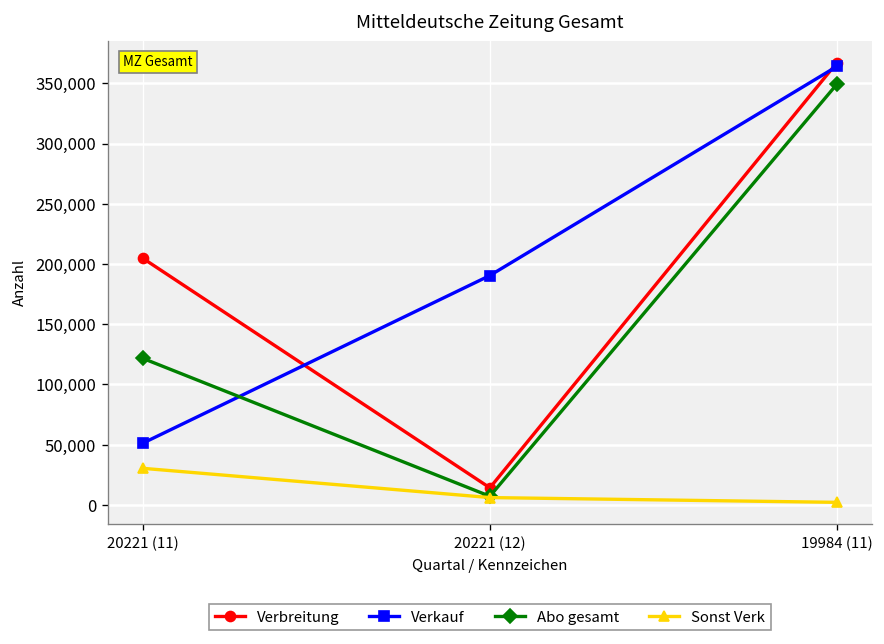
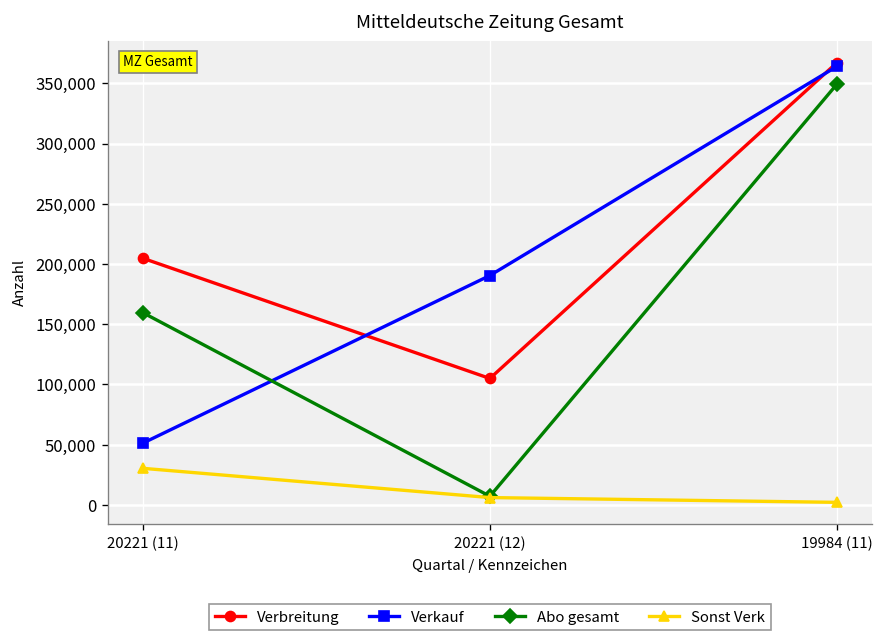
Abo gesamt, 20221 (11): 122,000 -> 160,000
Verbreitung, 20221 (12): 14,000 -> 105,000
